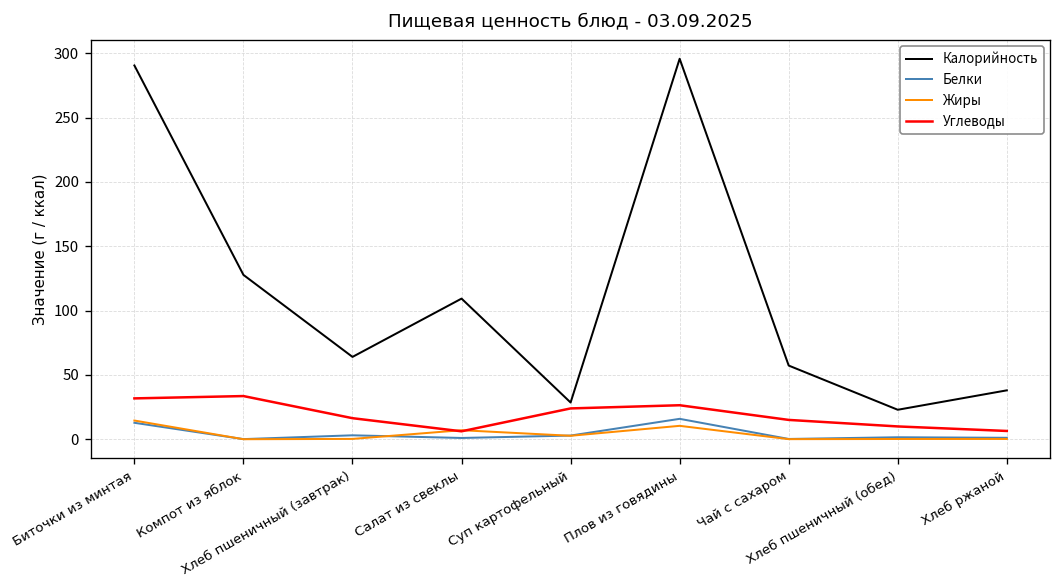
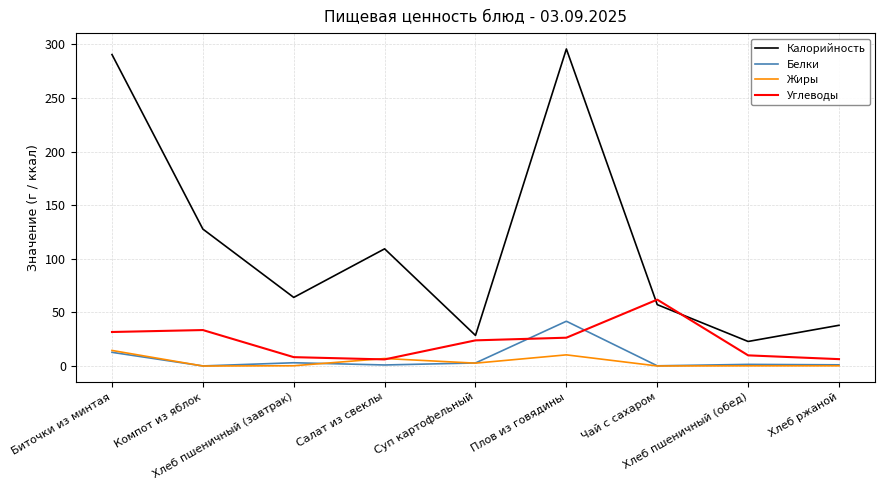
Углеводы, Хлеб пшеничный (завтрак): 16 -> 8
Белки, Плов из говядины: 16 -> 42
Углеводы, Чай с сахаром: 15 -> 62
